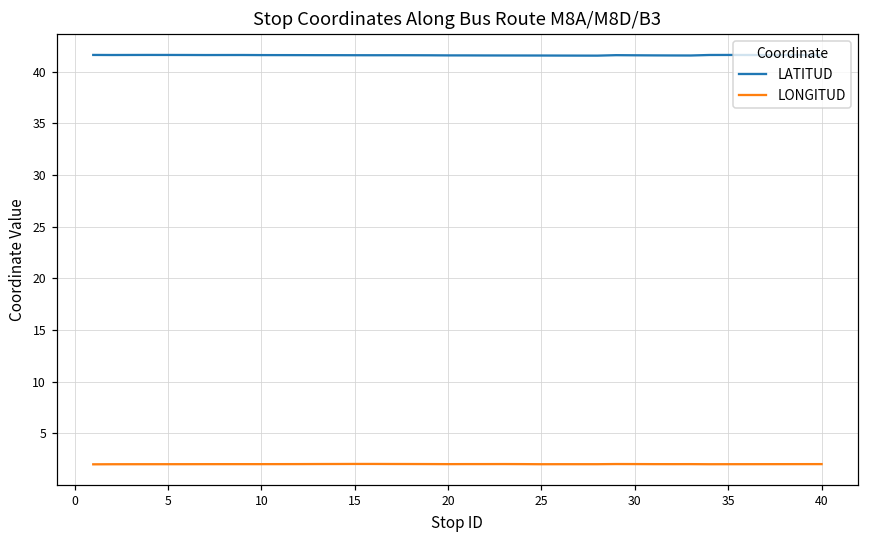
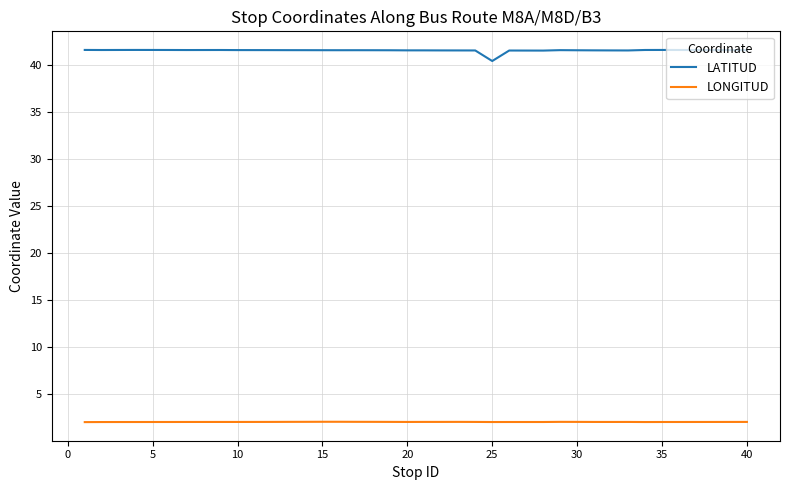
LATITUD, 25: 42 -> 40
